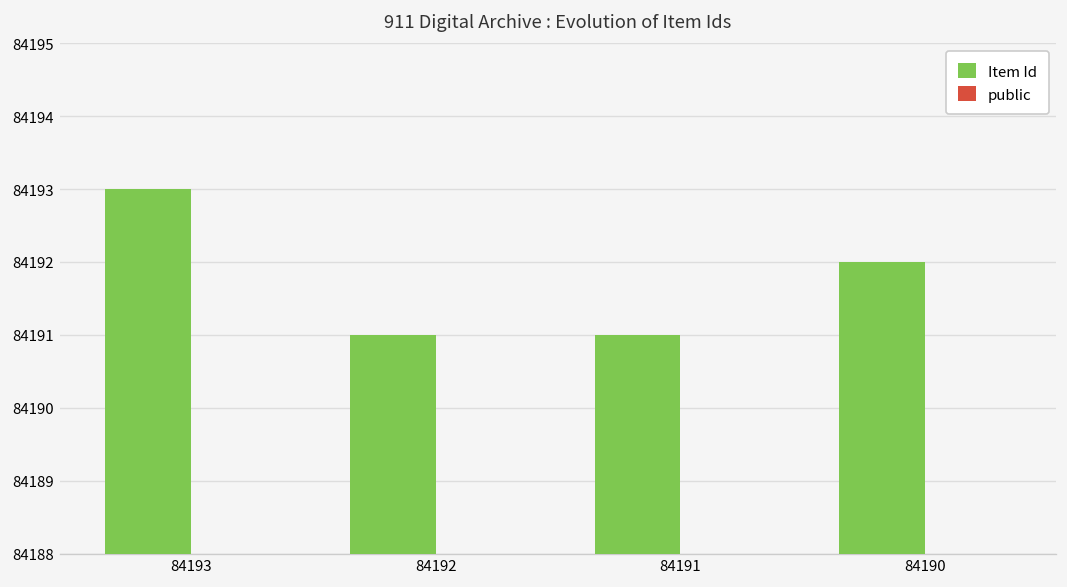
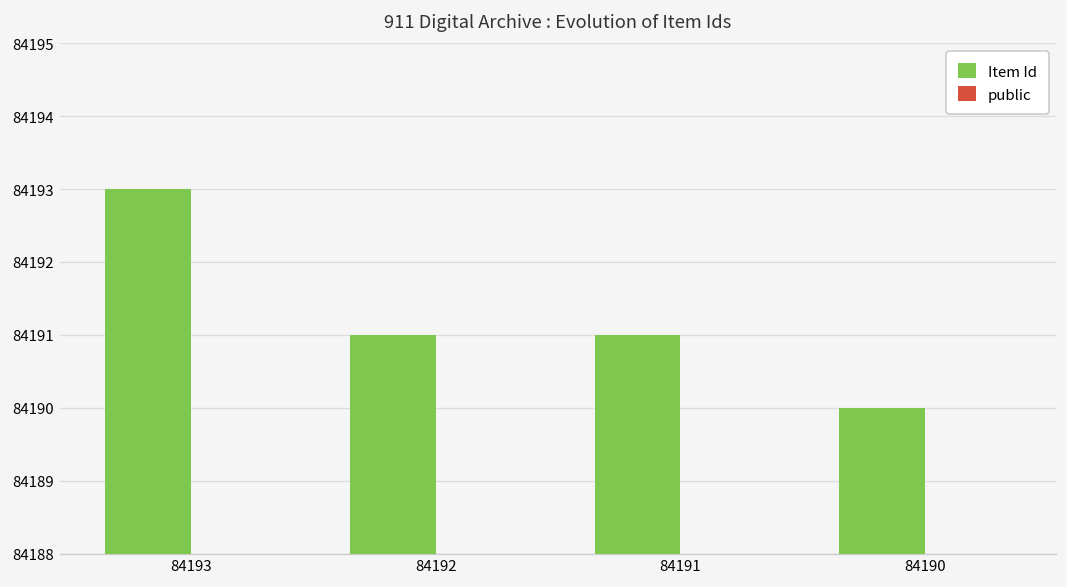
Item Id, 84190: 84192 -> 84190
